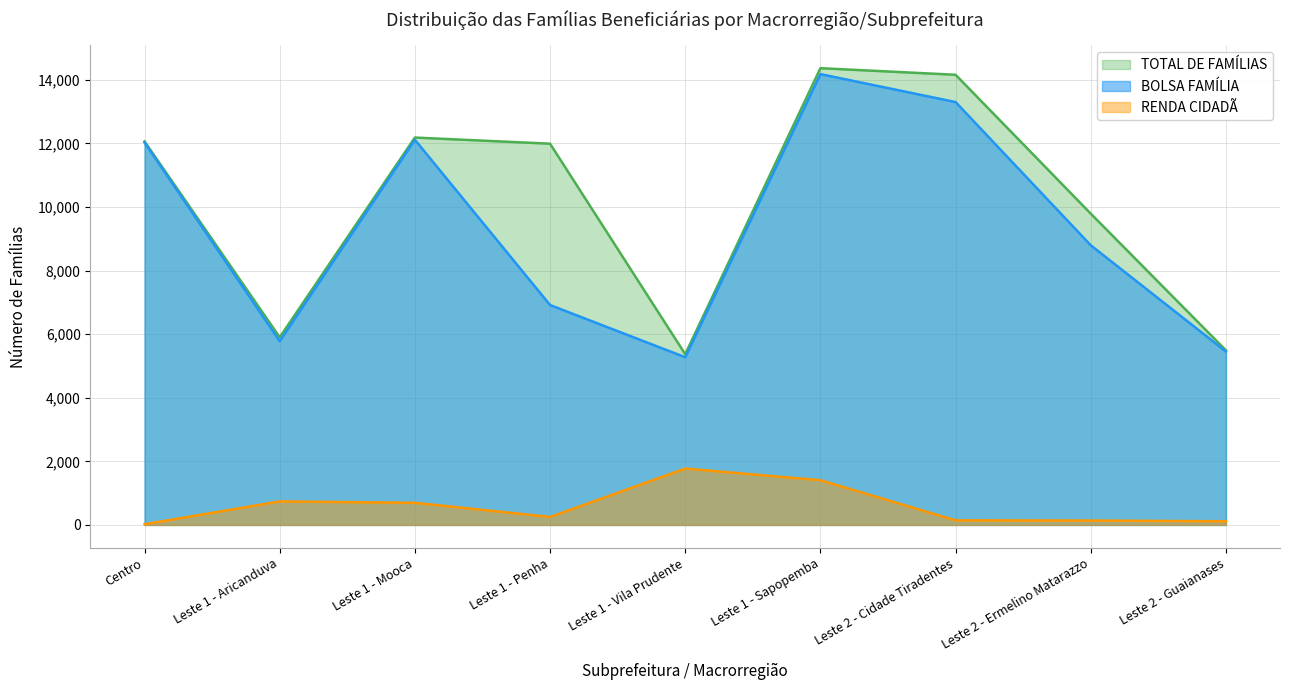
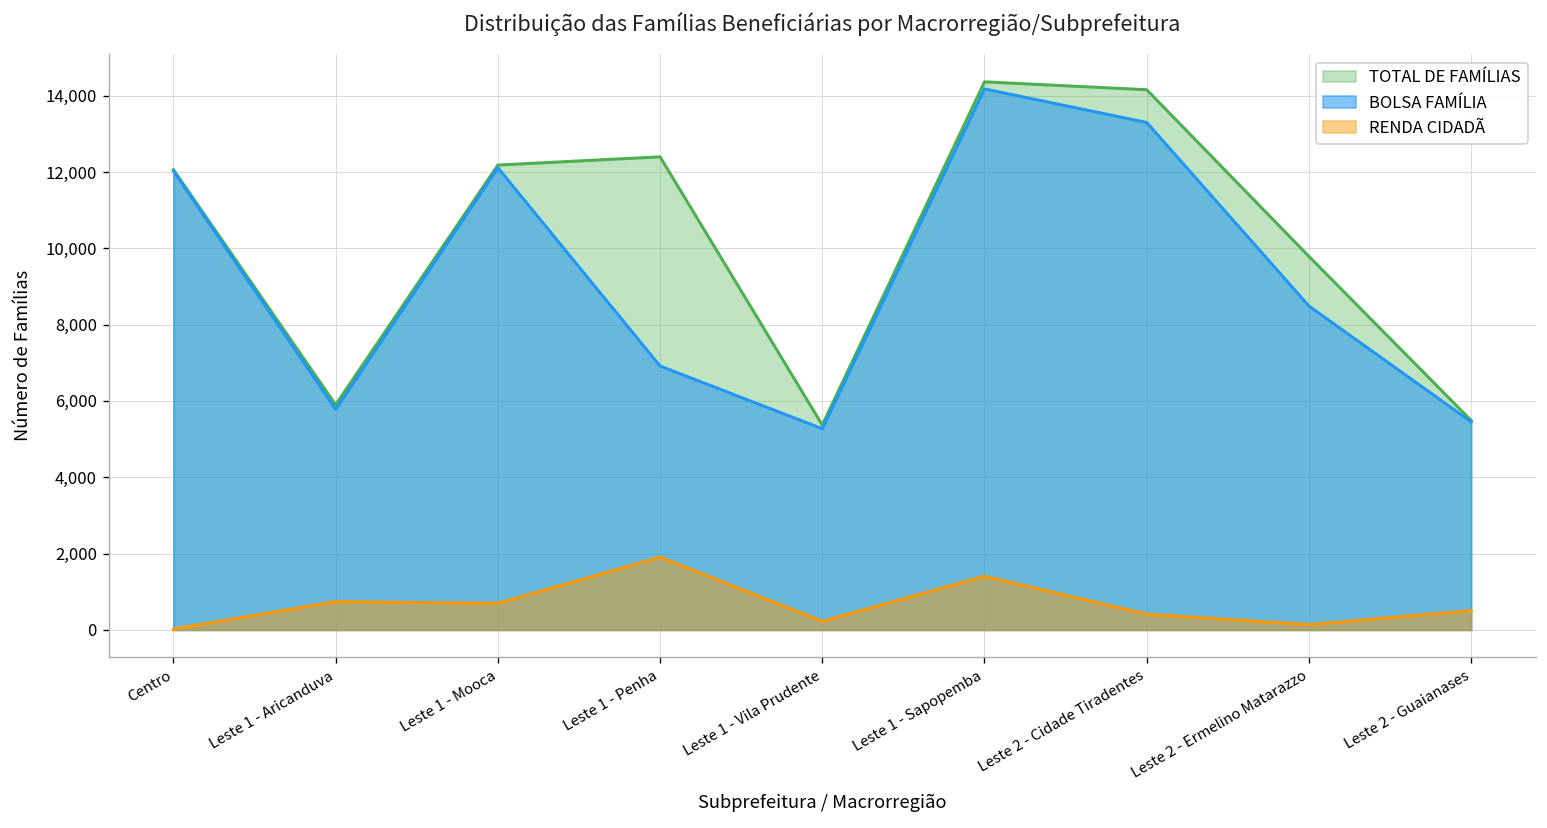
TOTAL DE FAMÍLIAS, Leste 1 - Penha: 12,000 -> 12,400
RENDA CIDADÃ, Leste 1 - Penha: 300 -> 1,900
RENDA CIDADÃ, Leste 1 - Vila Prudente: 1,800 -> 200
RENDA CIDADÃ, Leste 2 - Cidade Tiradentes: 100 -> 400
BOLSA FAMÍLIA, Leste 2 - Ermelino Matarazzo: 8,800 -> 8,500
RENDA CIDADÃ, Leste 2 - Guaianases: 100 -> 500
